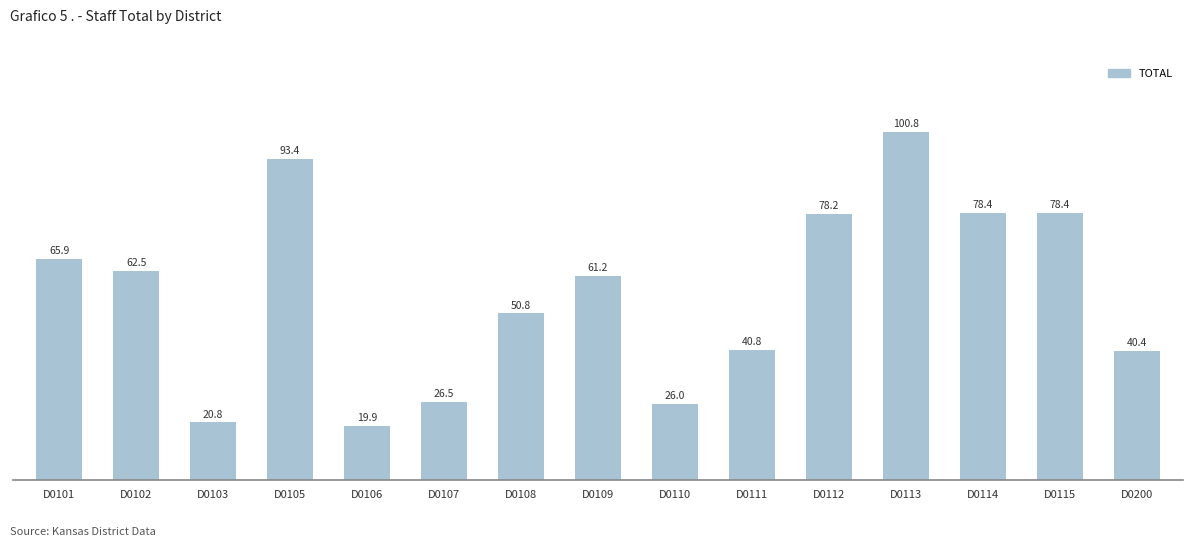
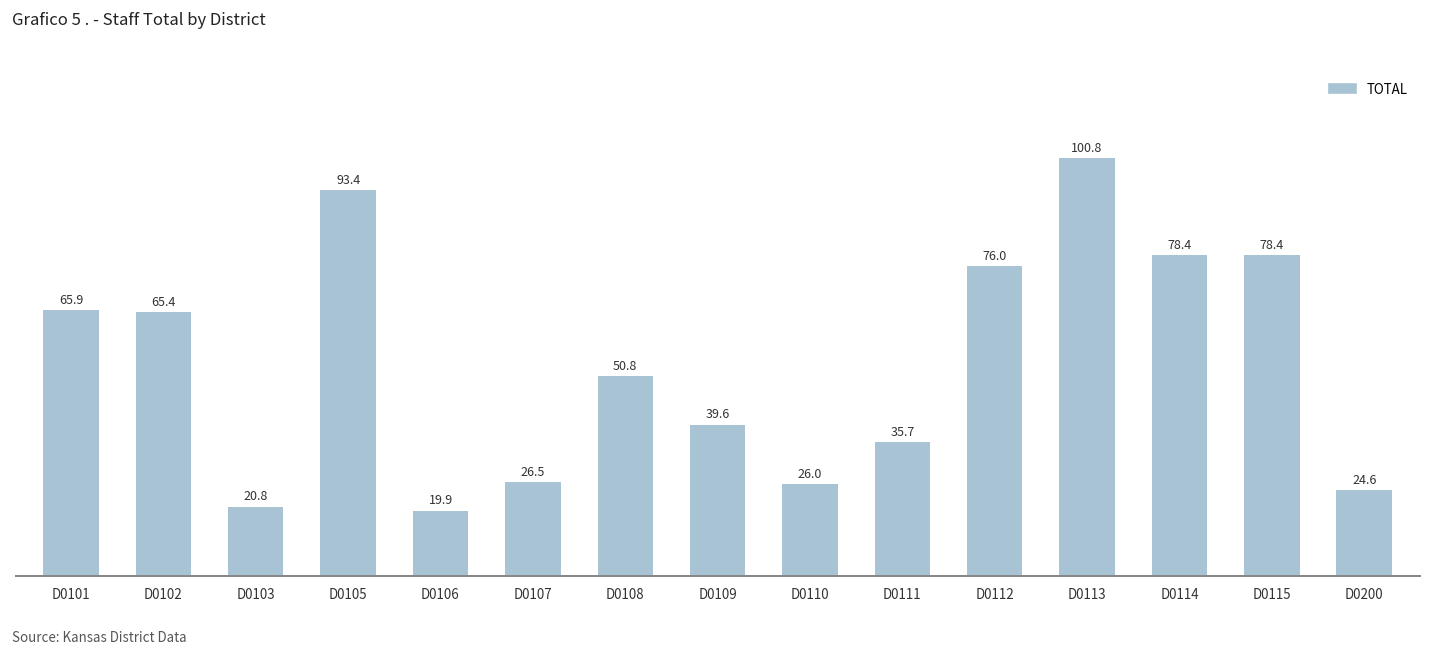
D0102: 62.5 -> 65.4
D0109: 61.2 -> 39.6
D0111: 40.8 -> 35.7
D0112: 78.2 -> 76.0
D0200: 40.4 -> 24.6
